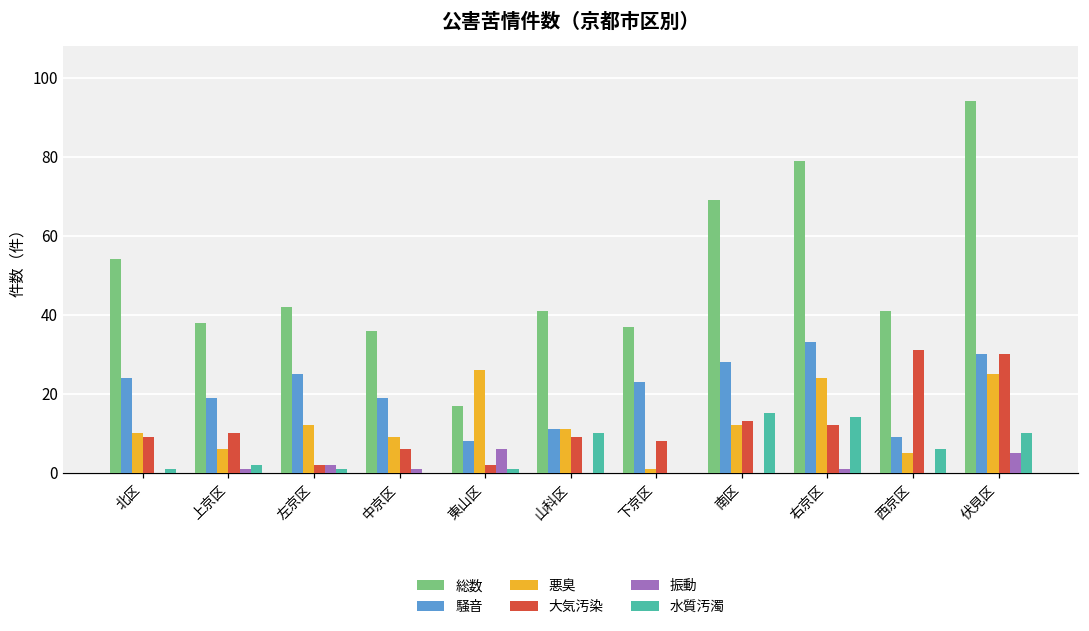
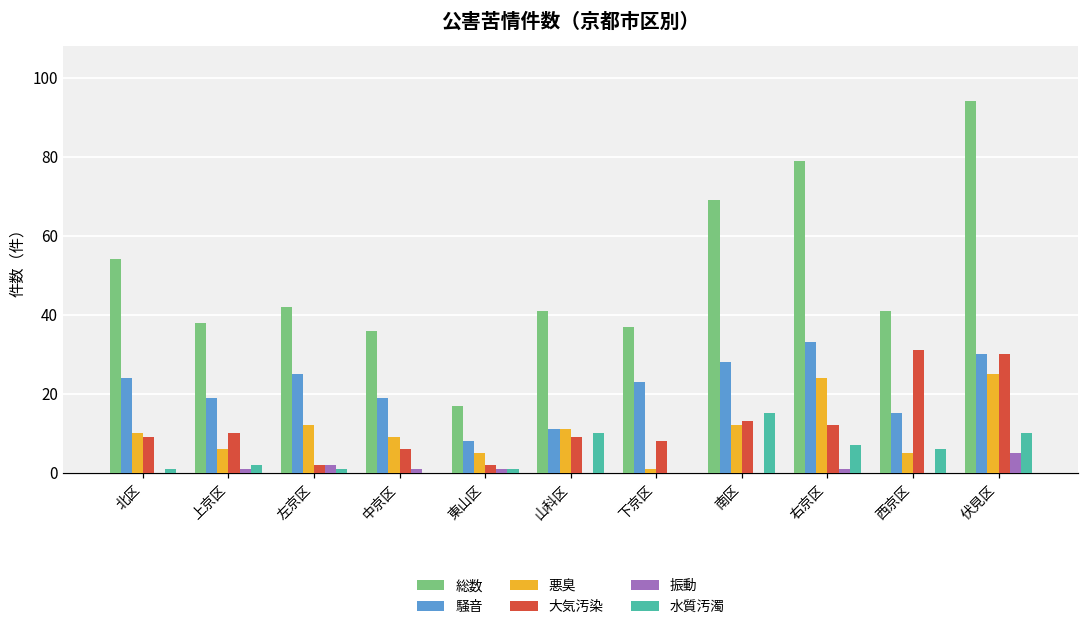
悪臭, 東山区: 26 -> 5
振動, 東山区: 6 -> 1
水質汚濁, 右京区: 14 -> 7
騒音, 西京区: 9 -> 15
